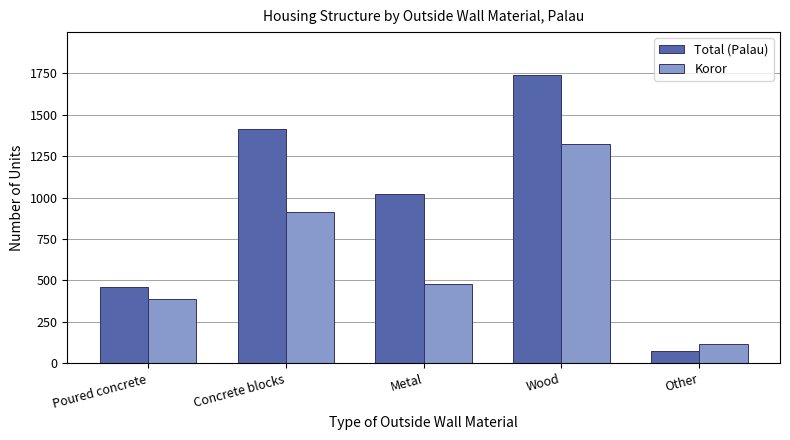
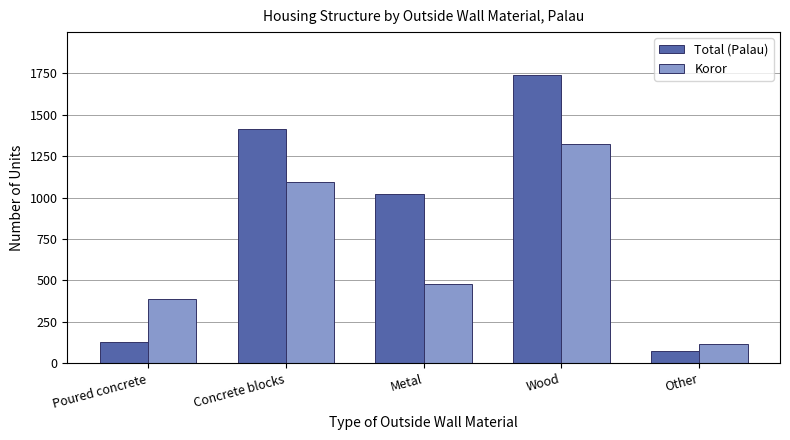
Total (Palau), Poured concrete: 460 -> 130
Koror, Concrete blocks: 920 -> 1100
